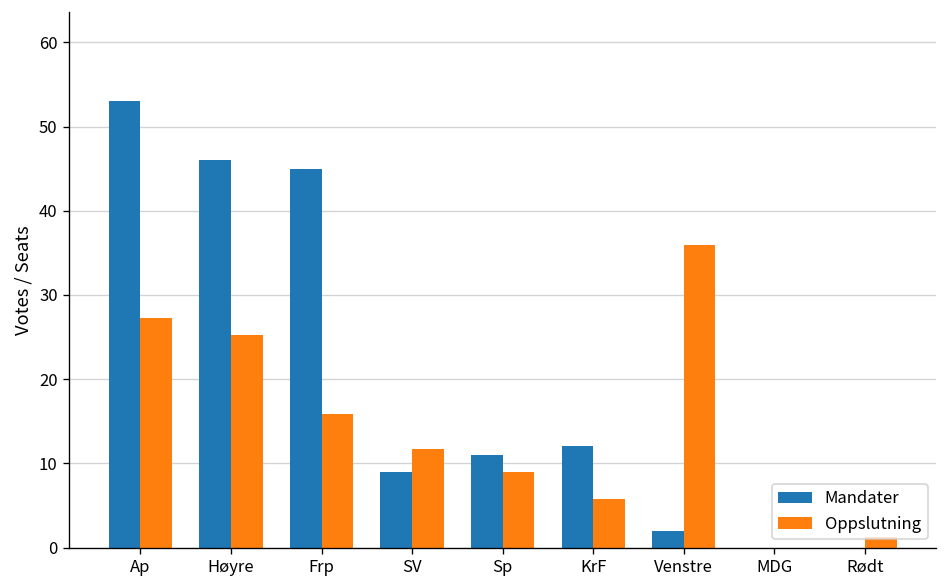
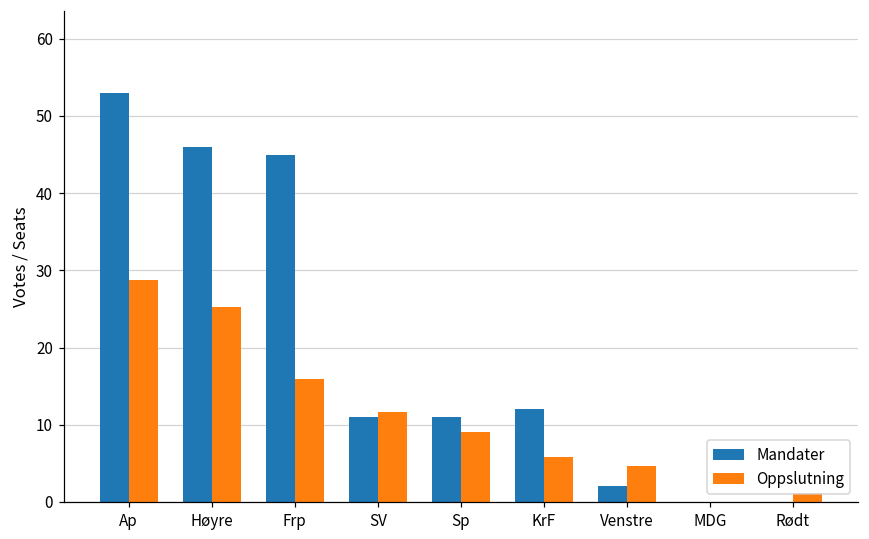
Oppslutning, Ap: 27 -> 29
Mandater, SV: 9 -> 11
Oppslutning, Venstre: 36 -> 5
